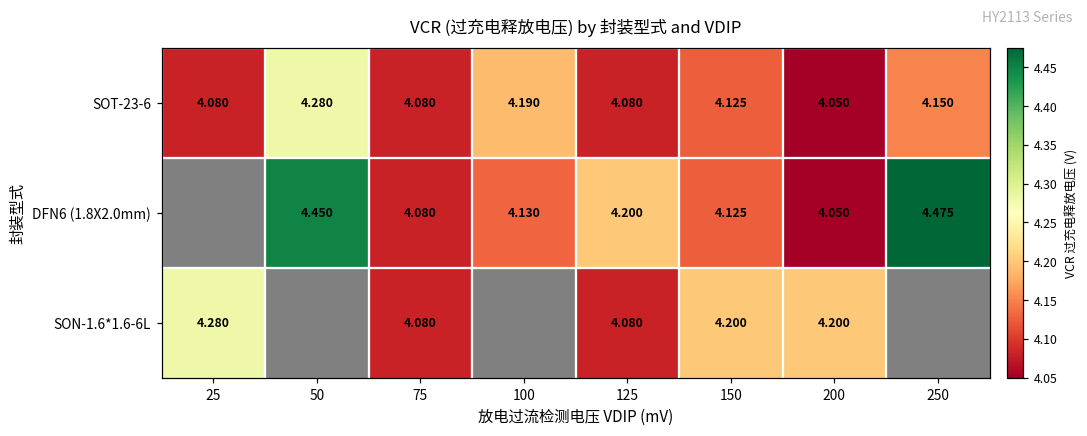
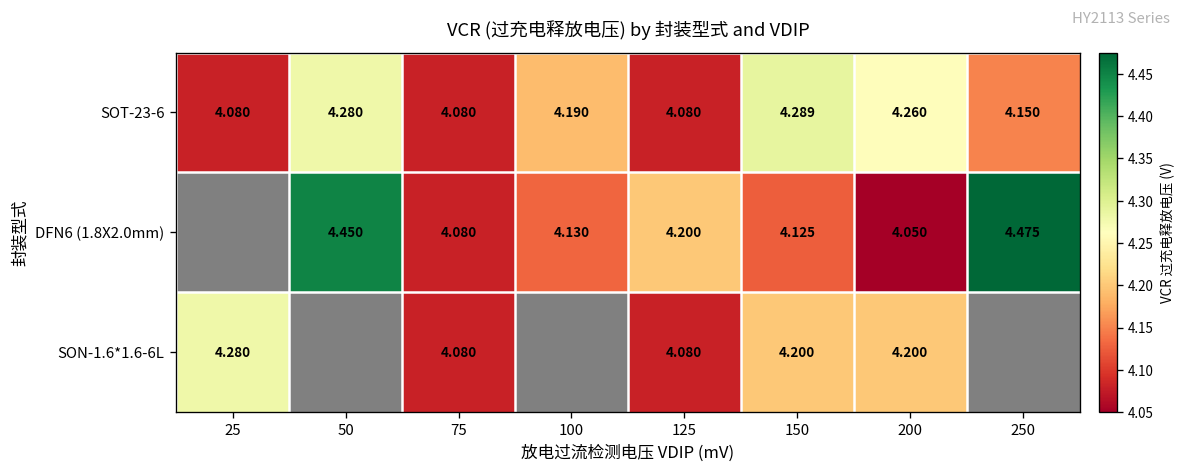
SOT-23-6, 150: 4.125 -> 4.289
SOT-23-6, 200: 4.050 -> 4.260
